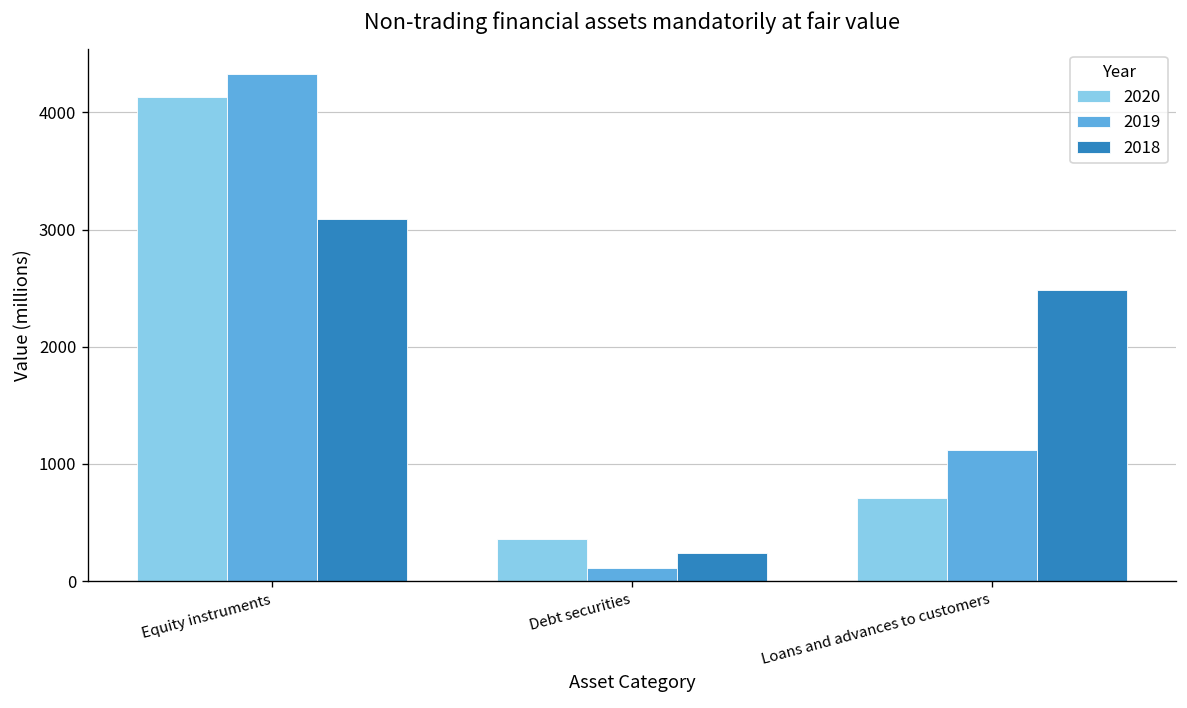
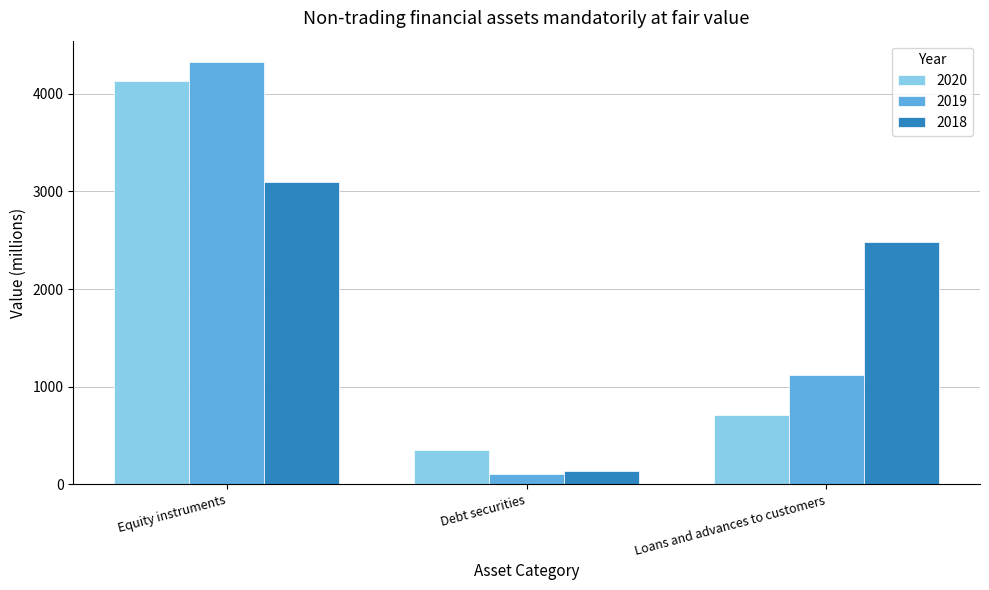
2018, Debt securities: 200 -> 100
